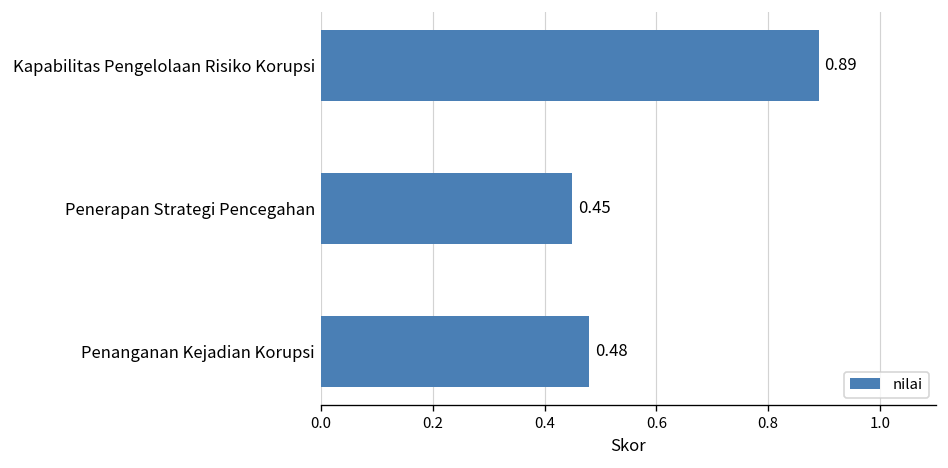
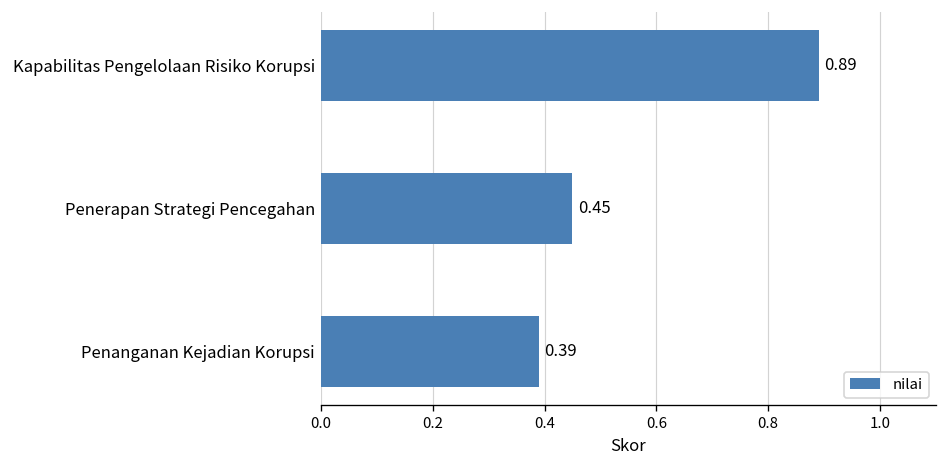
Penanganan Kejadian Korupsi: 0.48 -> 0.39
